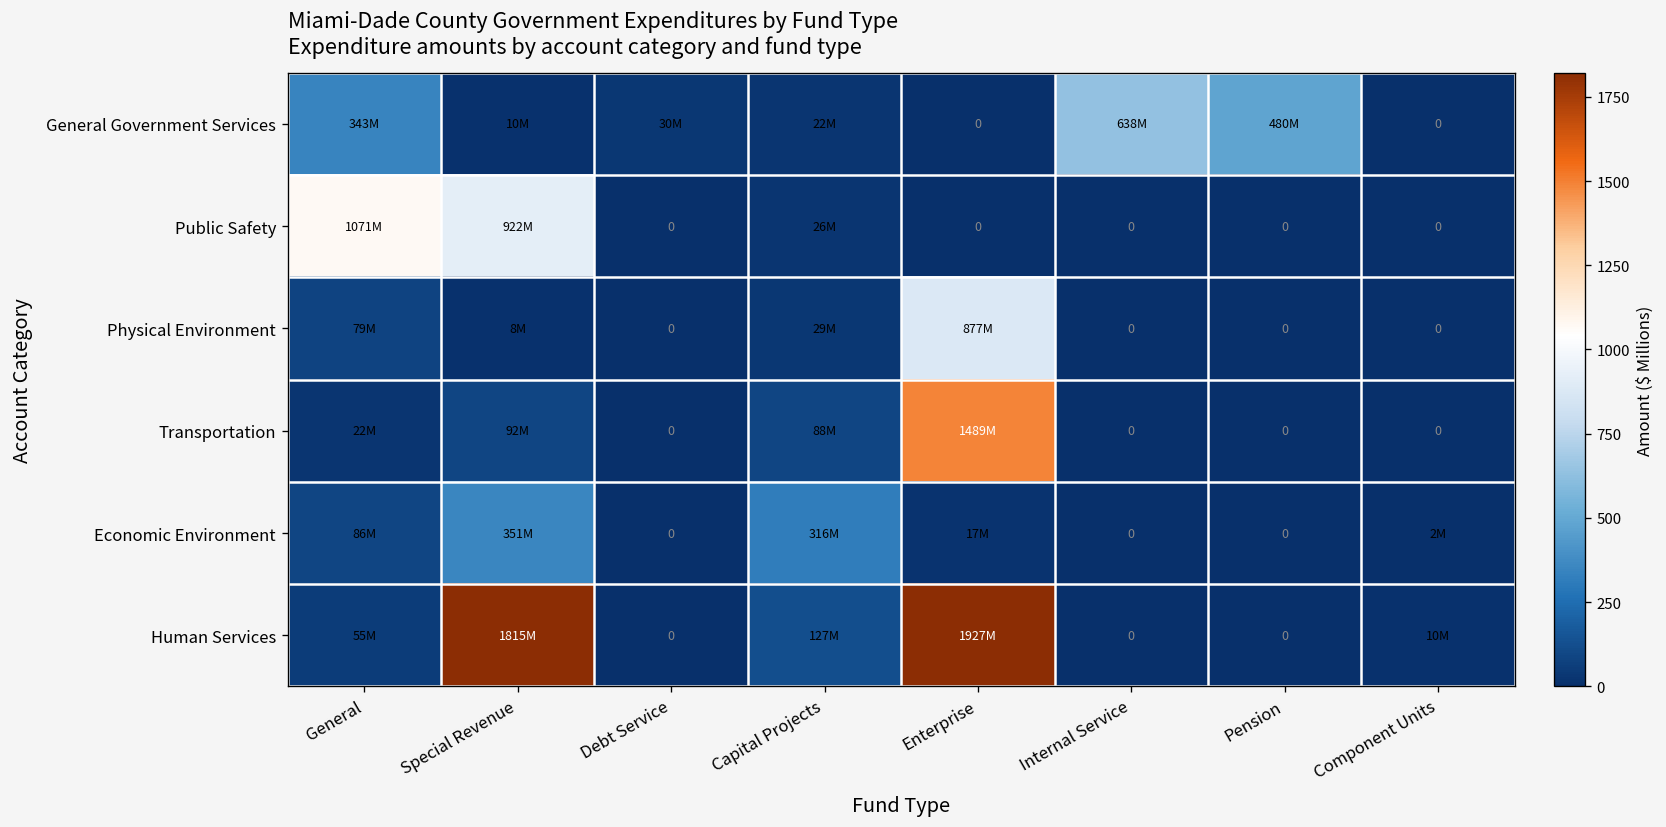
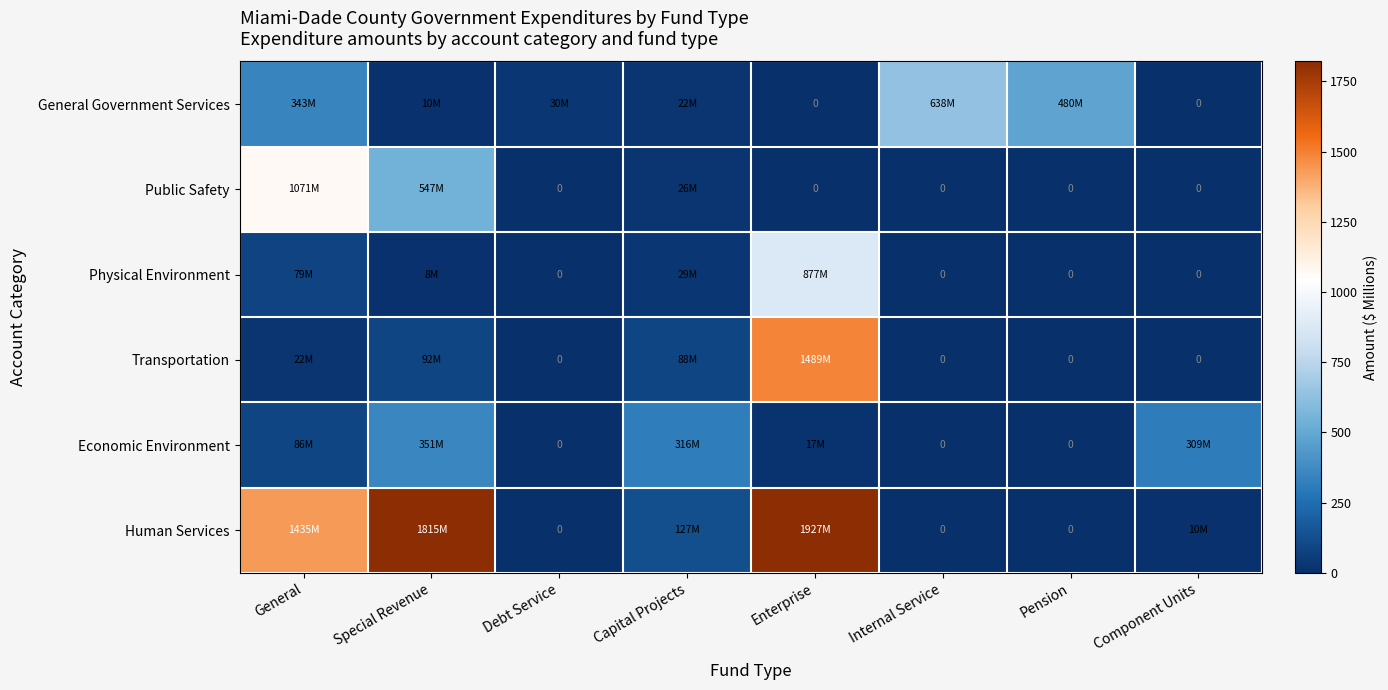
Public Safety, Special Revenue: 922M -> 547M
Economic Environment, Component Units: 2M -> 309M
Human Services, General: 55M -> 1435M
